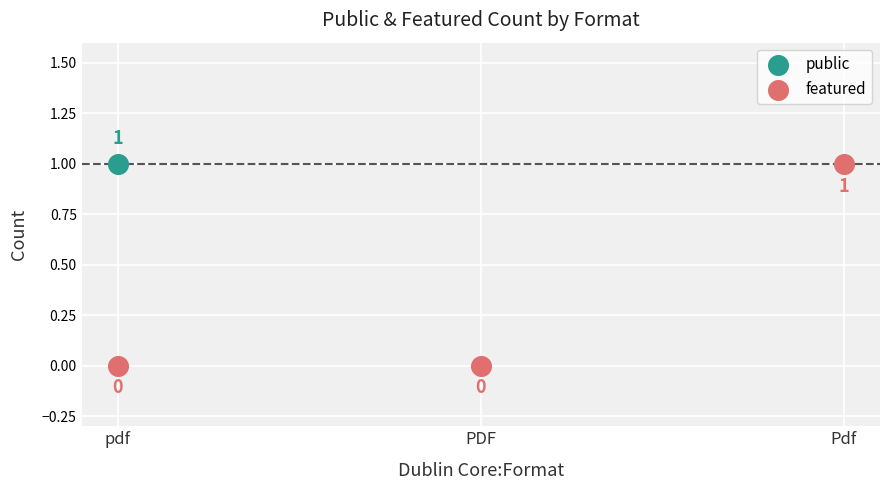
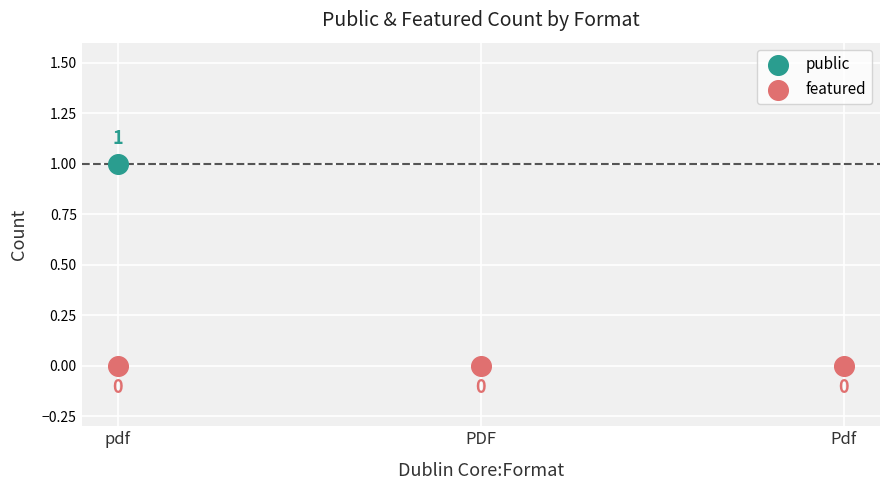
featured, Pdf: 1 -> 0
